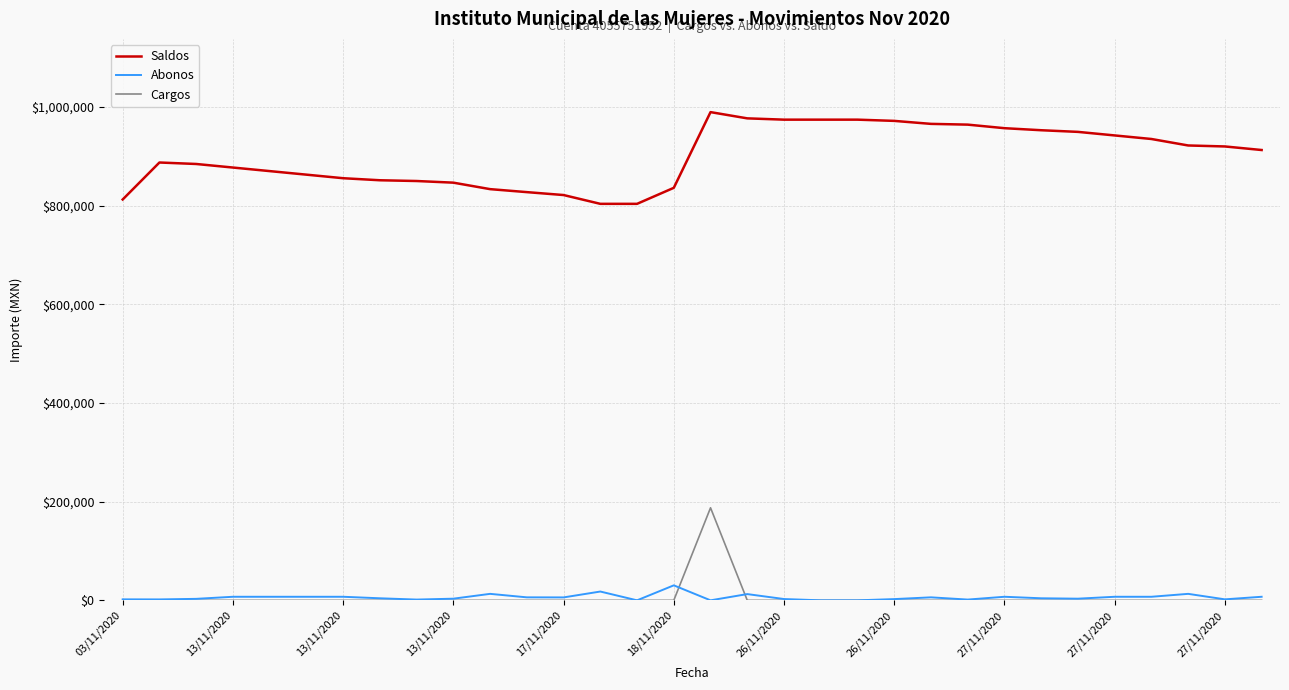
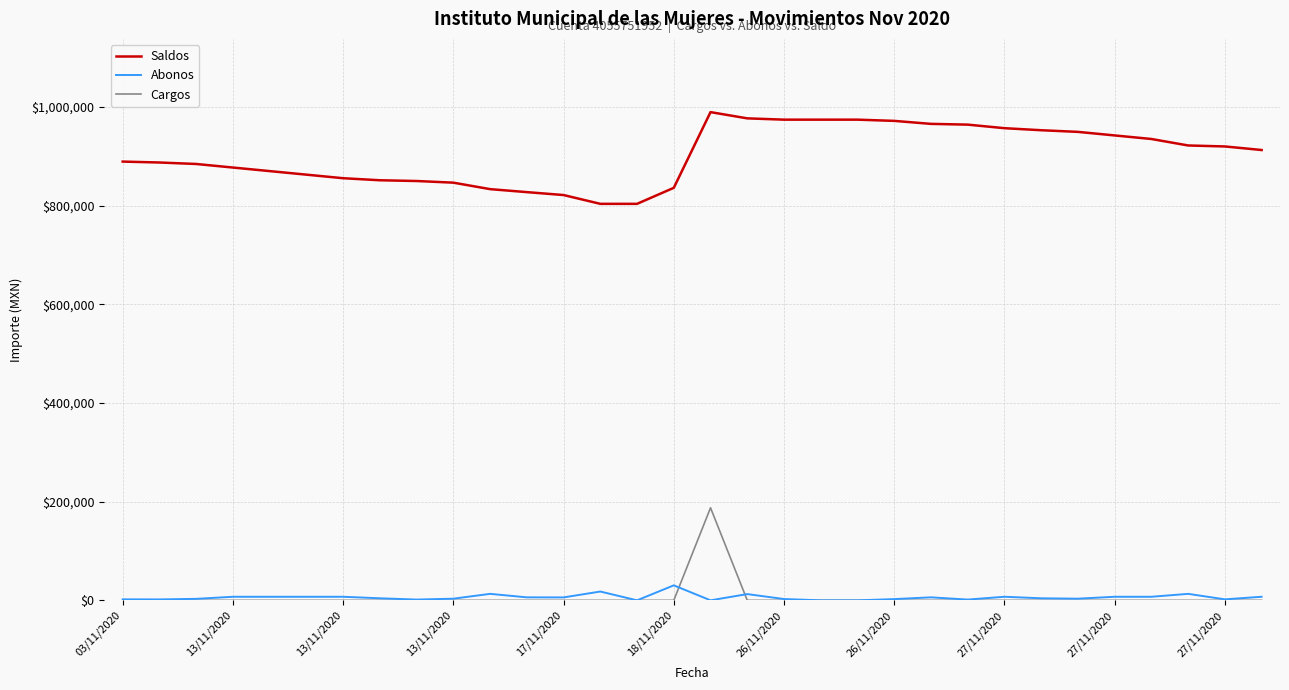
Saldos, 03/11/2020: $810,000 -> $890,000
